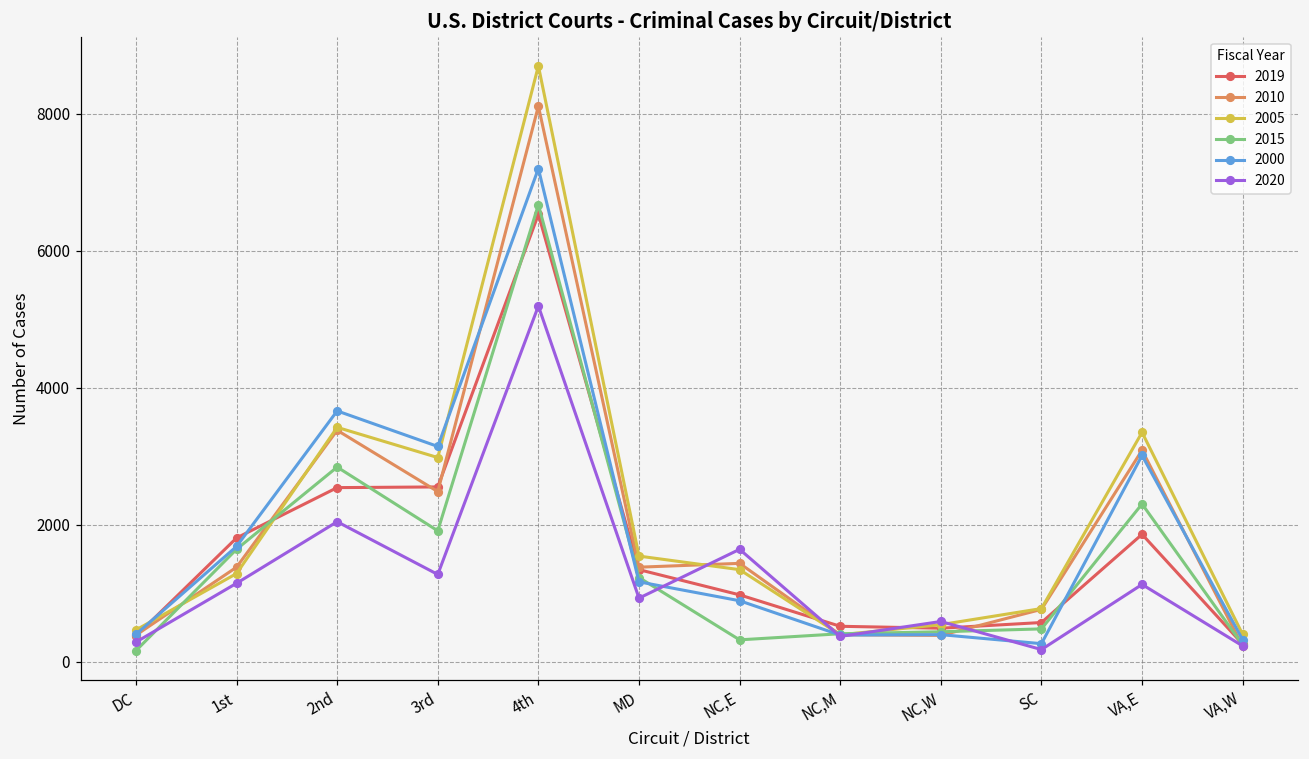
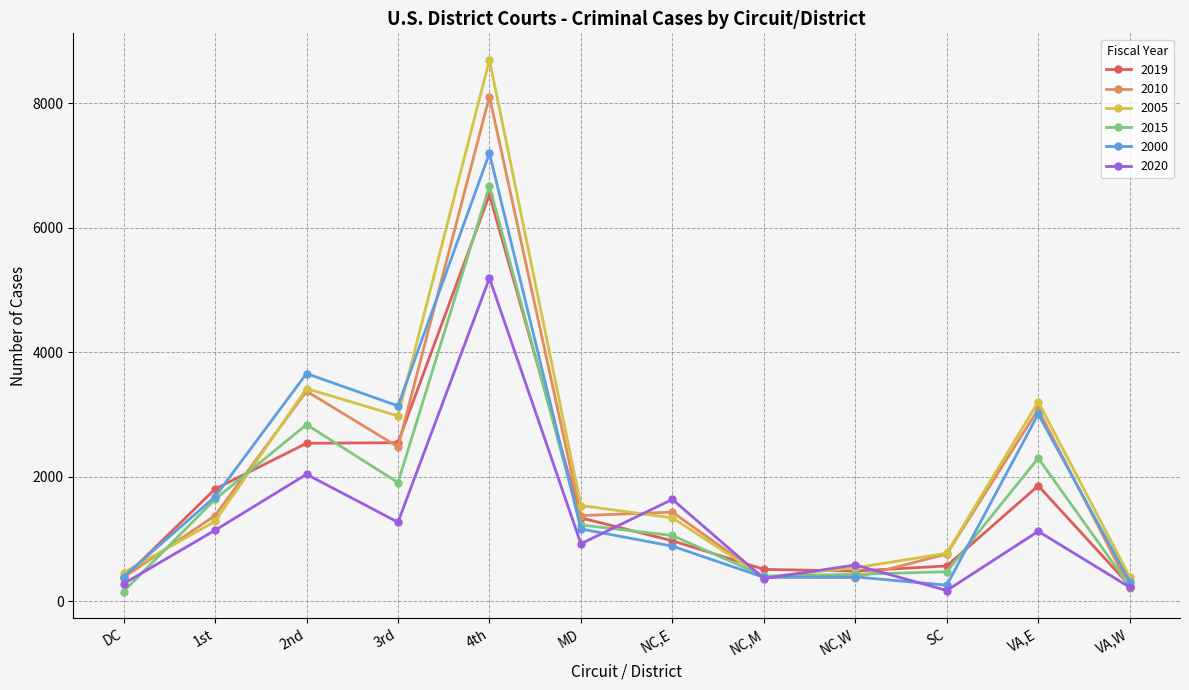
2015, NC,E: 300 -> 1100
2005, VA,E: 3300 -> 3200
